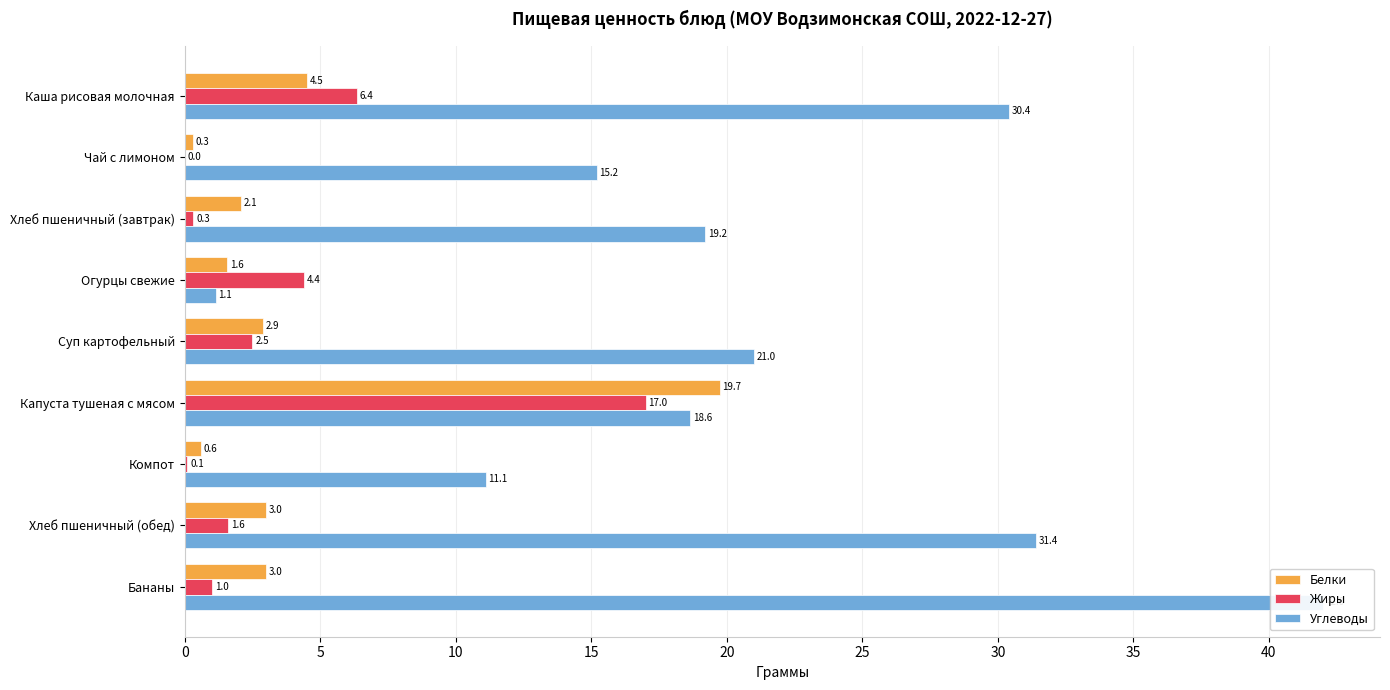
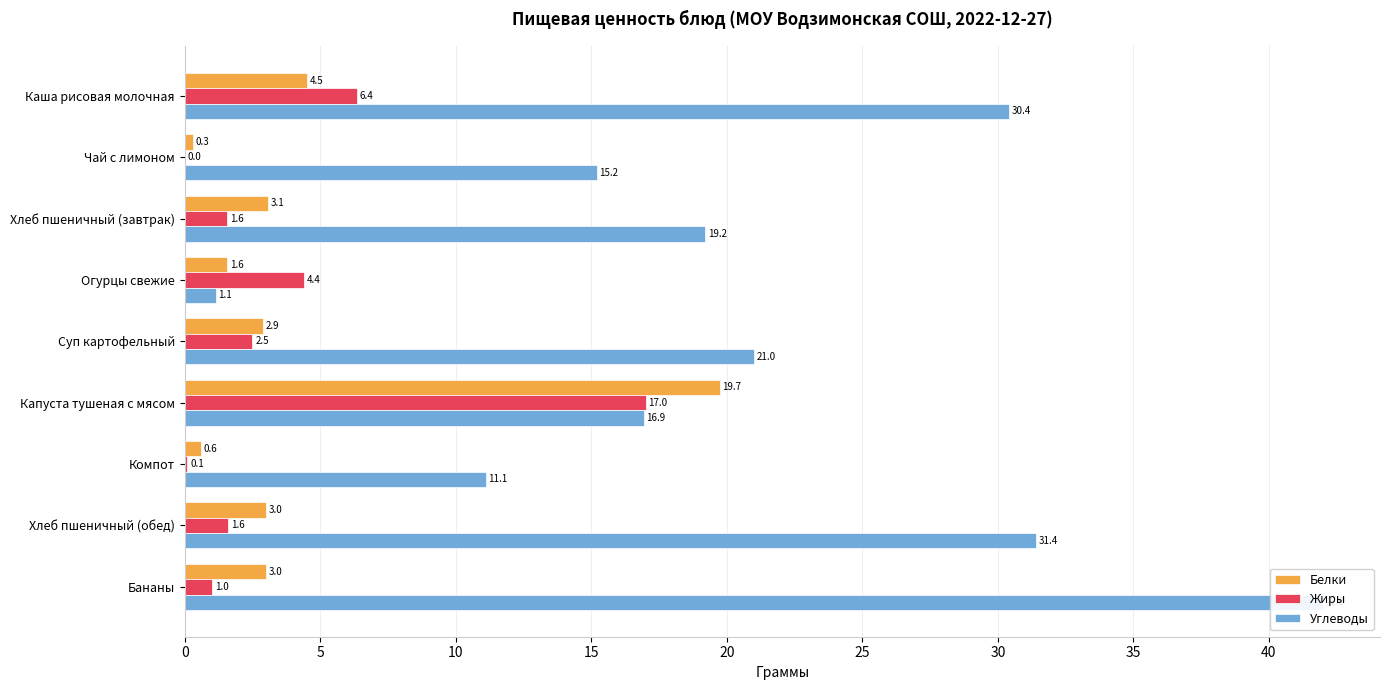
Белки, Хлеб пшеничный (завтрак): 2.1 -> 3.1
Жиры, Хлеб пшеничный (завтрак): 0.3 -> 1.6
Углеводы, Капуста тушеная с мясом: 18.6 -> 16.9
